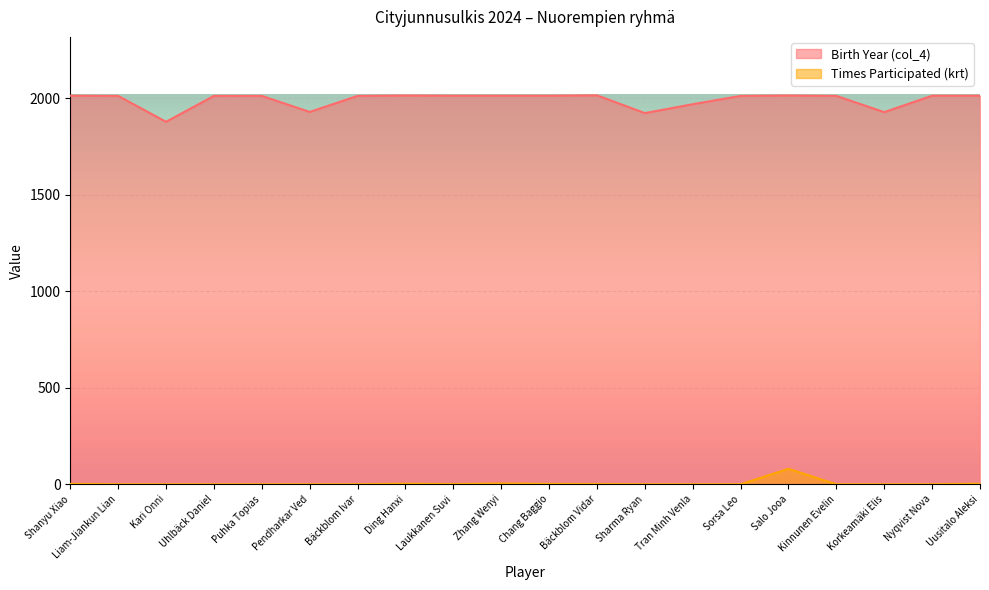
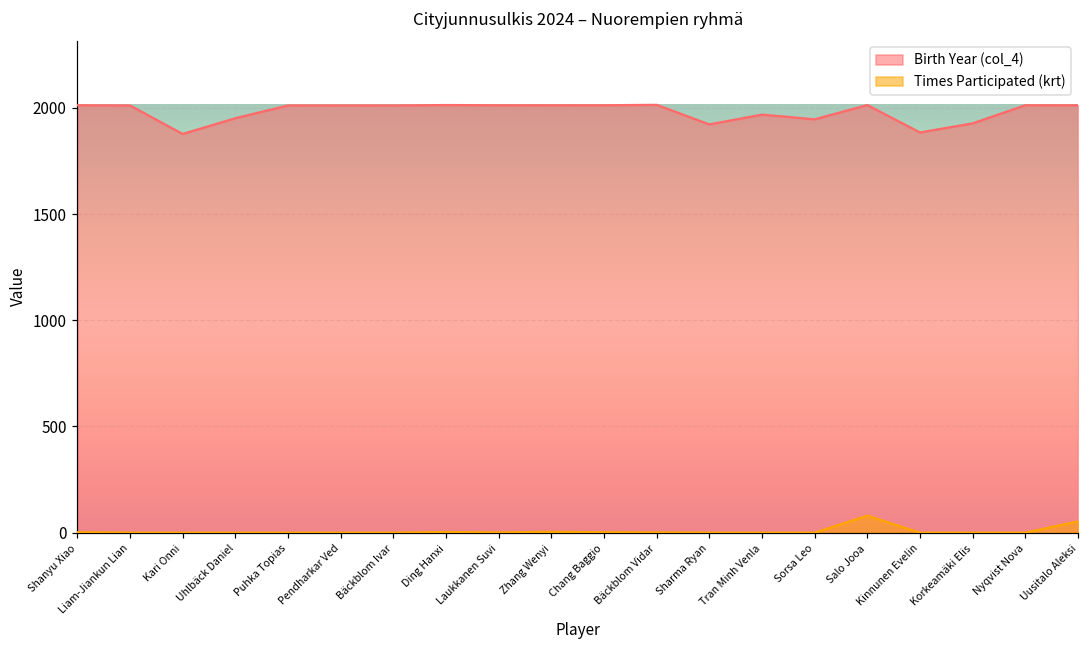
Birth Year (col_4), Uhlbäck Daniel: 2010 -> 1950
Birth Year (col_4), Pendharkar Ved: 1930 -> 2010
Birth Year (col_4), Sorsa Leo: 2010 -> 1950
Birth Year (col_4), Kinnunen Evelin: 2010 -> 1880
Times Participated (krt), Uusitalo Aleksi: 0 -> 50
